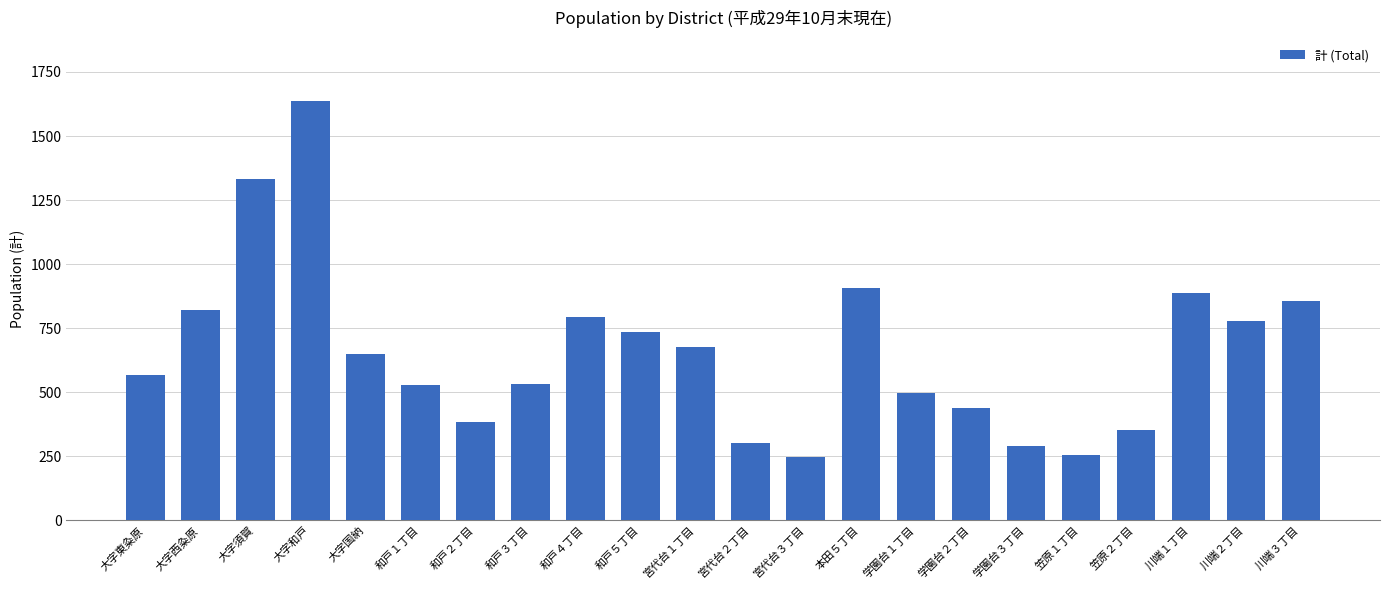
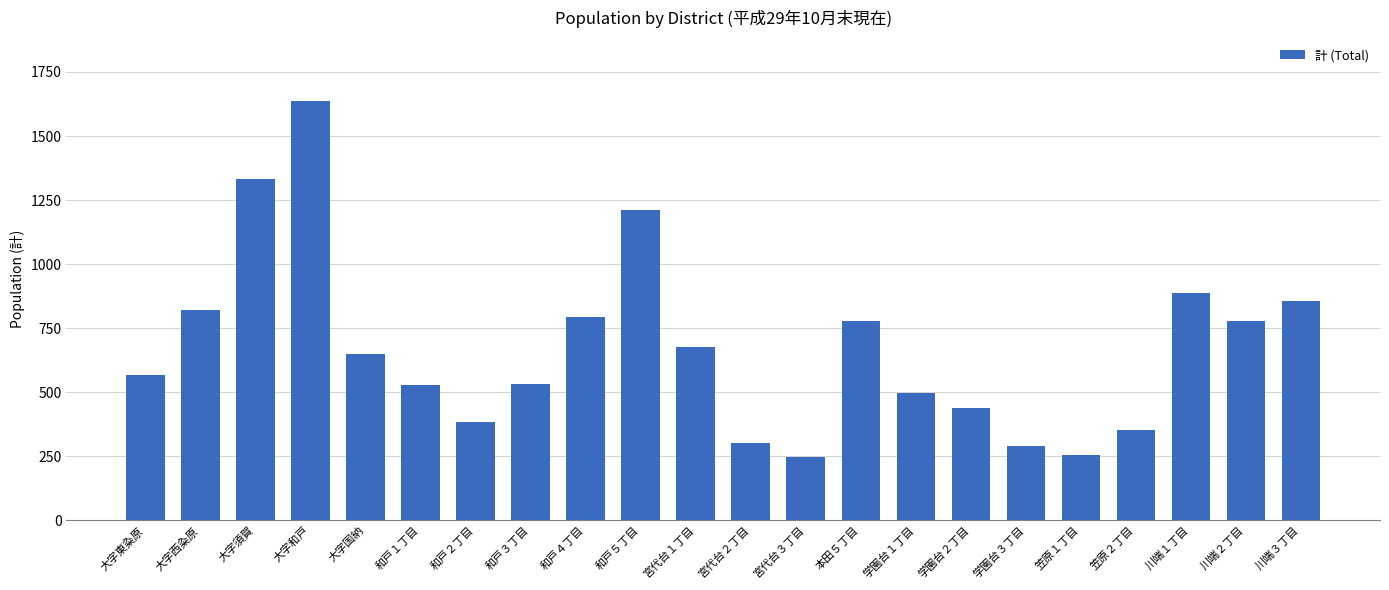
和戸５丁目: 740 -> 1210
本田５丁目: 910 -> 780
